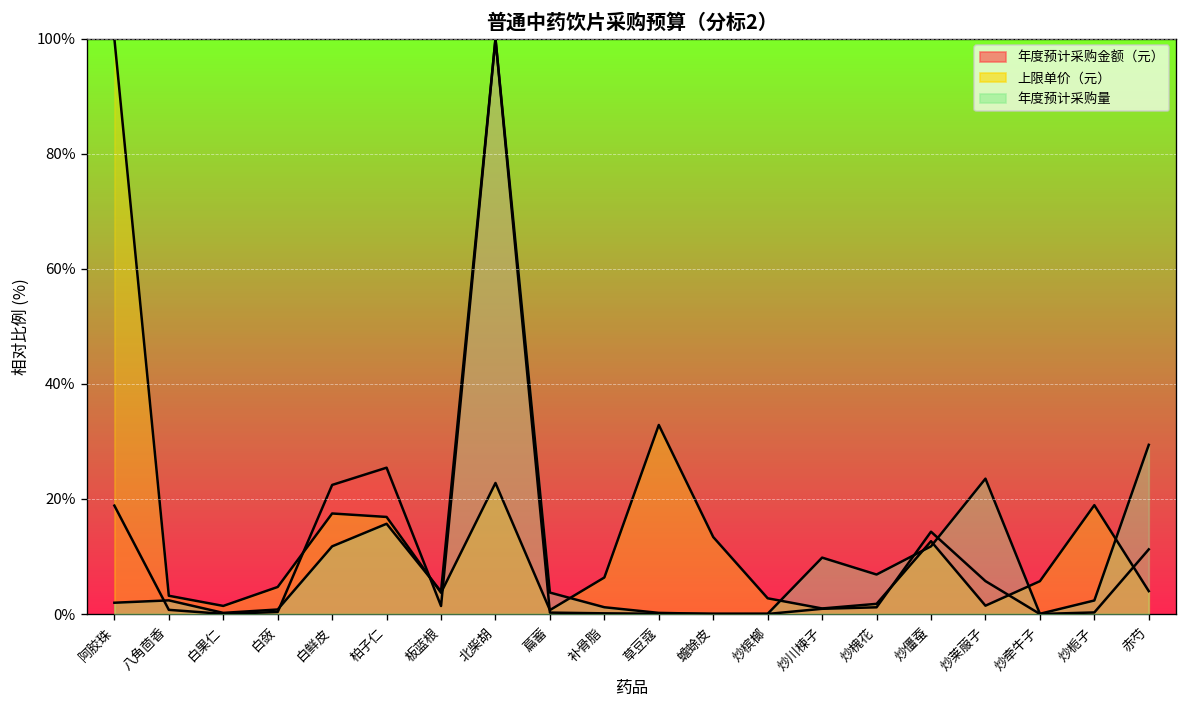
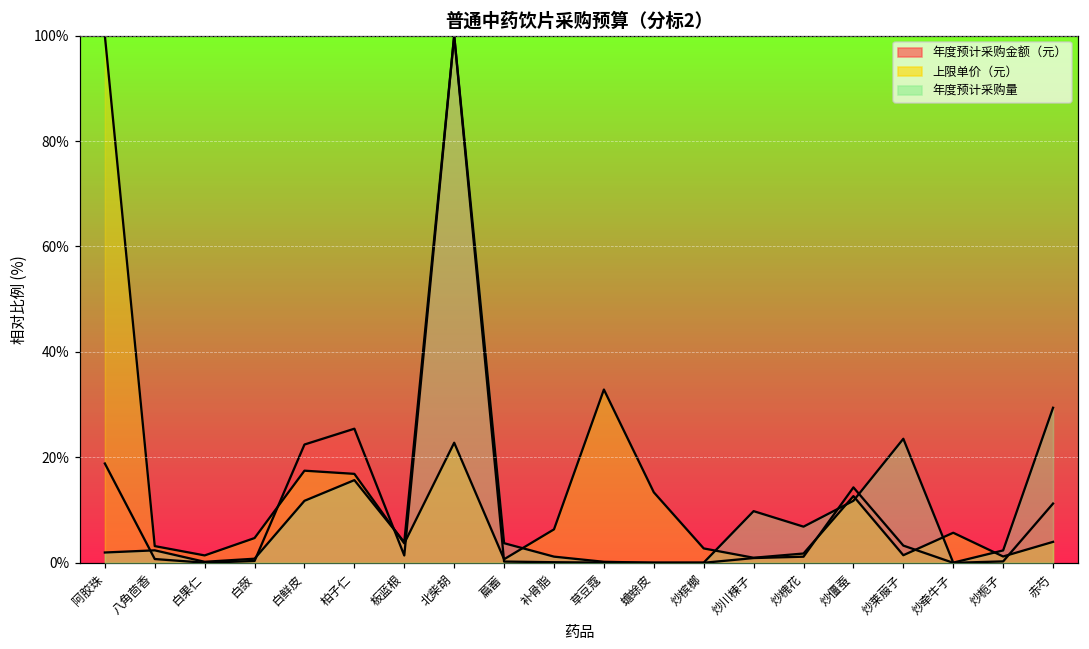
年度预计采购金额（元）, 炒莱菔子: 6% -> 3%
上限单价（元）, 炒栀子: 19% -> 1%
